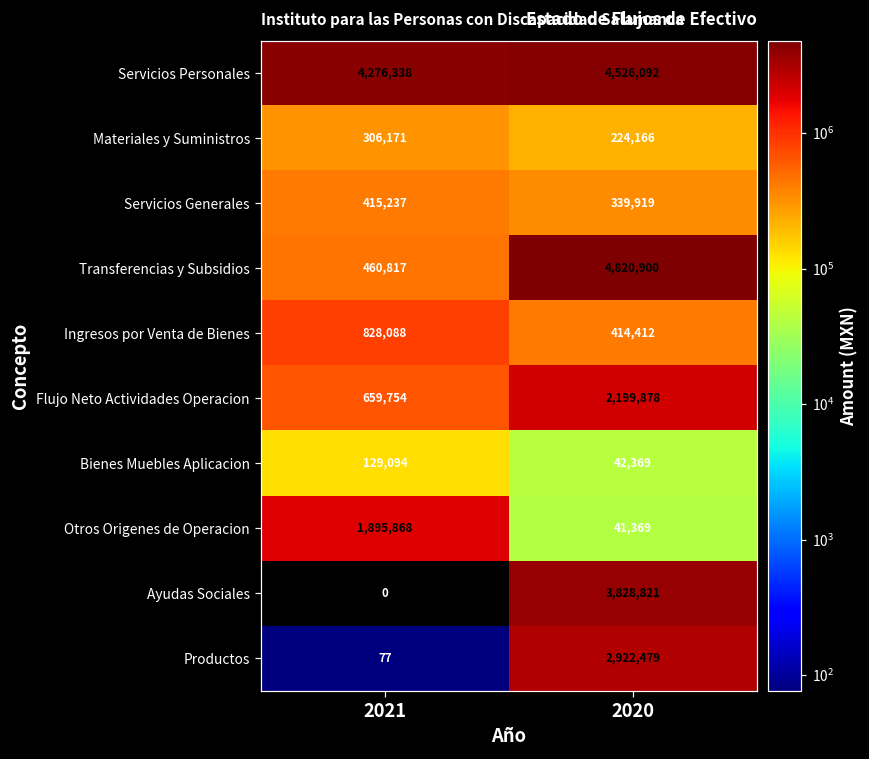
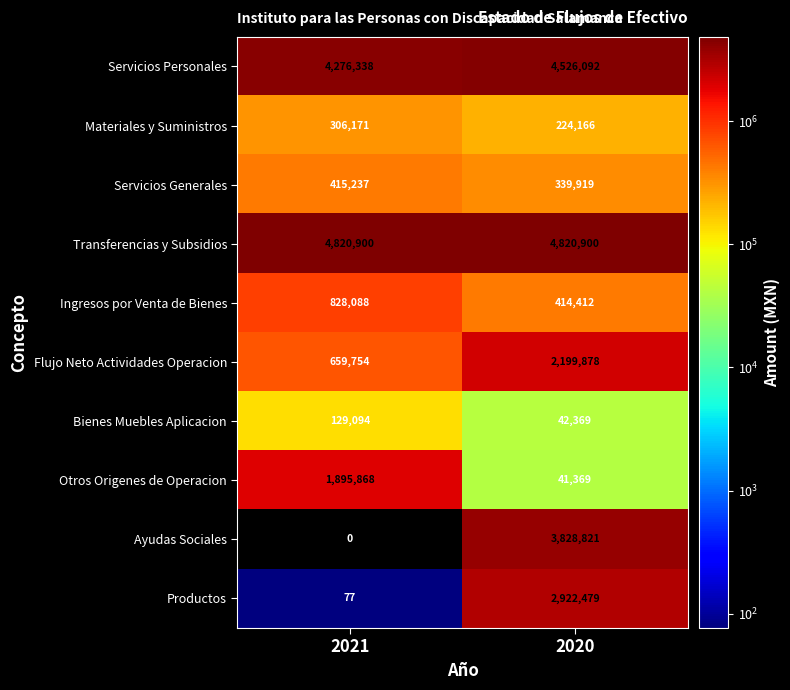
Transferencias y Subsidios, 2021: 460,817 -> 4,820,900
